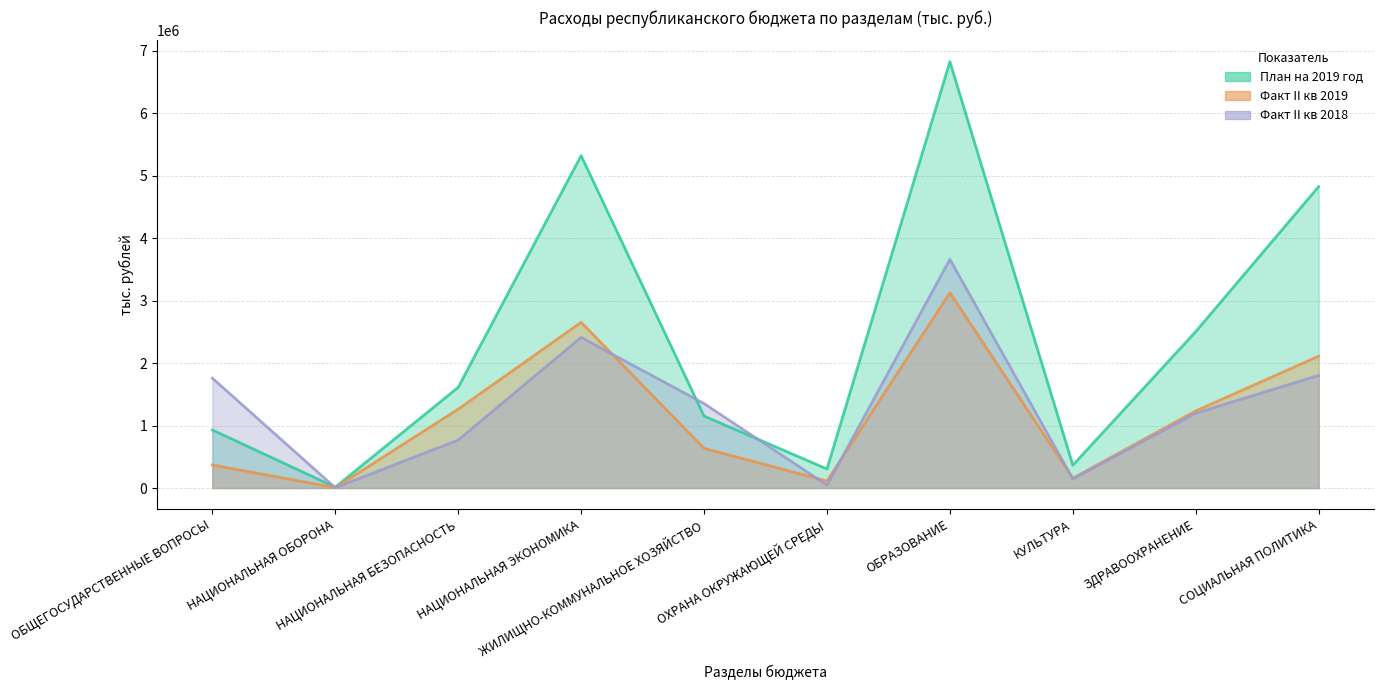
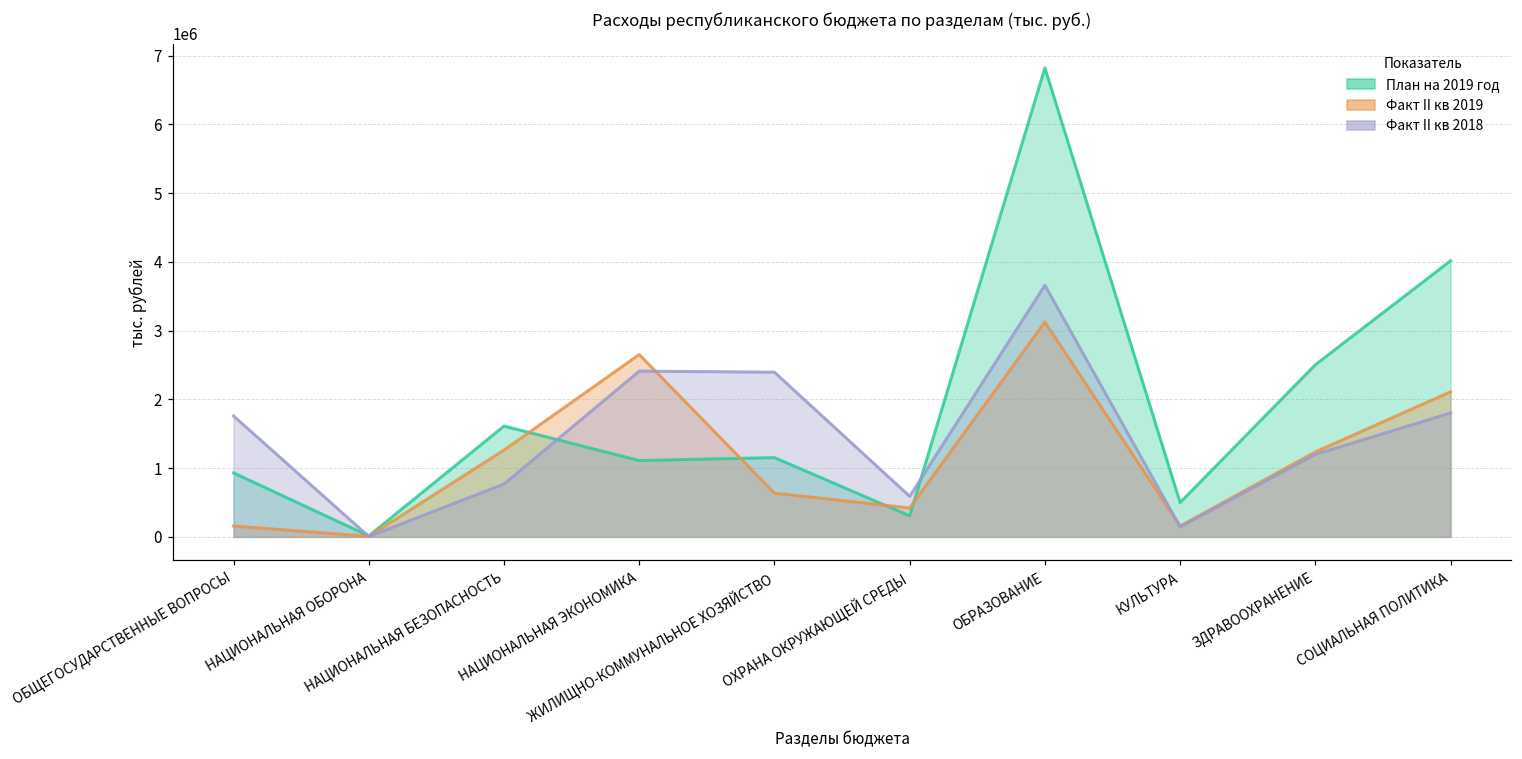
Факт II кв 2019, ОБЩЕГОСУДАРСТВЕННЫЕ ВОПРОСЫ: 400000 -> 200000
План на 2019 год, НАЦИОНАЛЬНАЯ ЭКОНОМИКА: 5300000 -> 1100000
Факт II кв 2018, ЖИЛИЩНО-КОММУНАЛЬНОЕ ХОЗЯЙСТВО: 1400000 -> 2400000
Факт II кв 2019, ОХРАНА ОКРУЖАЮЩЕЙ СРЕДЫ: 100000 -> 400000
Факт II кв 2018, ОХРАНА ОКРУЖАЮЩЕЙ СРЕДЫ: 0 -> 600000
План на 2019 год, КУЛЬТУРА: 400000 -> 500000
План на 2019 год, СОЦИАЛЬНАЯ ПОЛИТИКА: 4800000 -> 4000000
